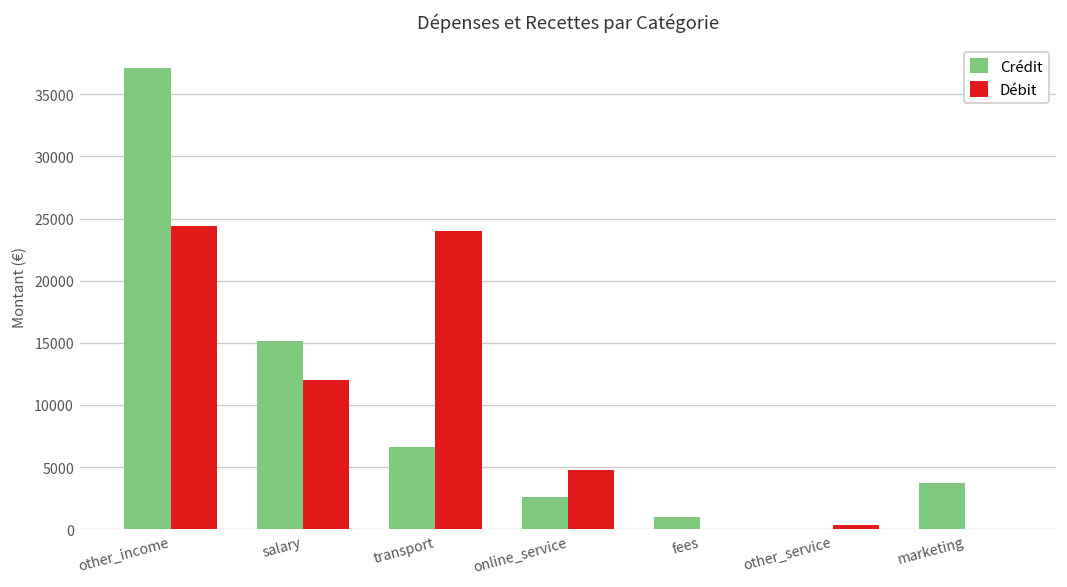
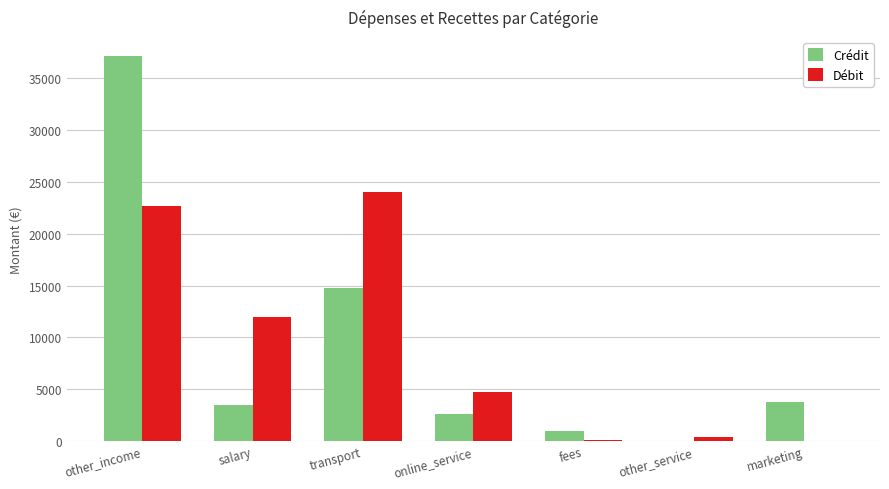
Débit, other_income: 24400 -> 22700
Crédit, salary: 15100 -> 3400
Crédit, transport: 6600 -> 14700
